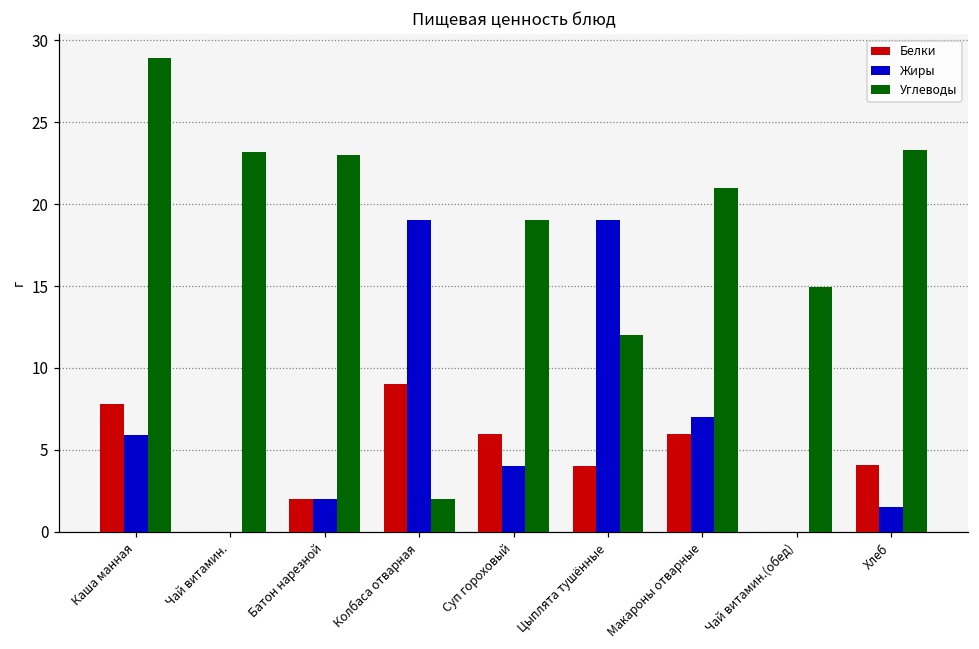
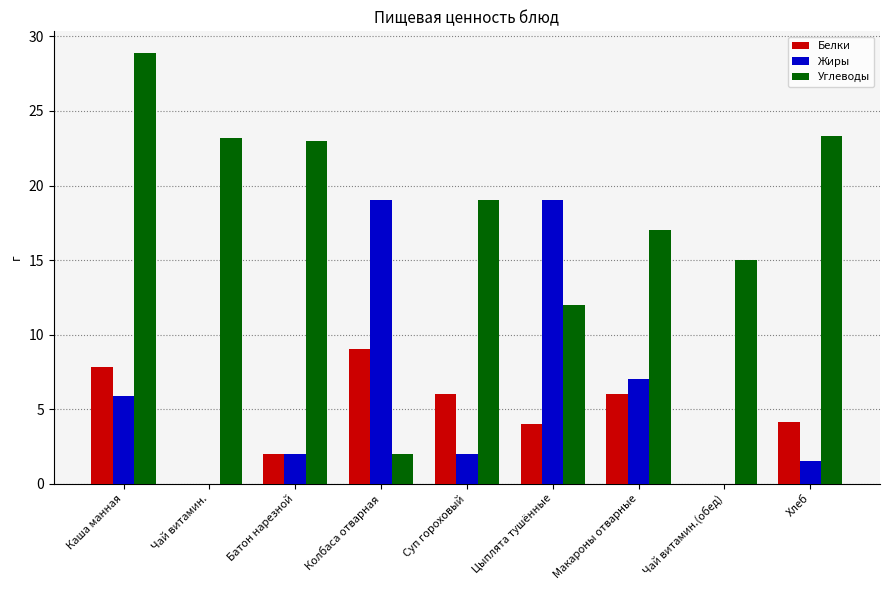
Жиры, Суп гороховый: 4 -> 2
Углеводы, Макароны отварные: 21 -> 17
